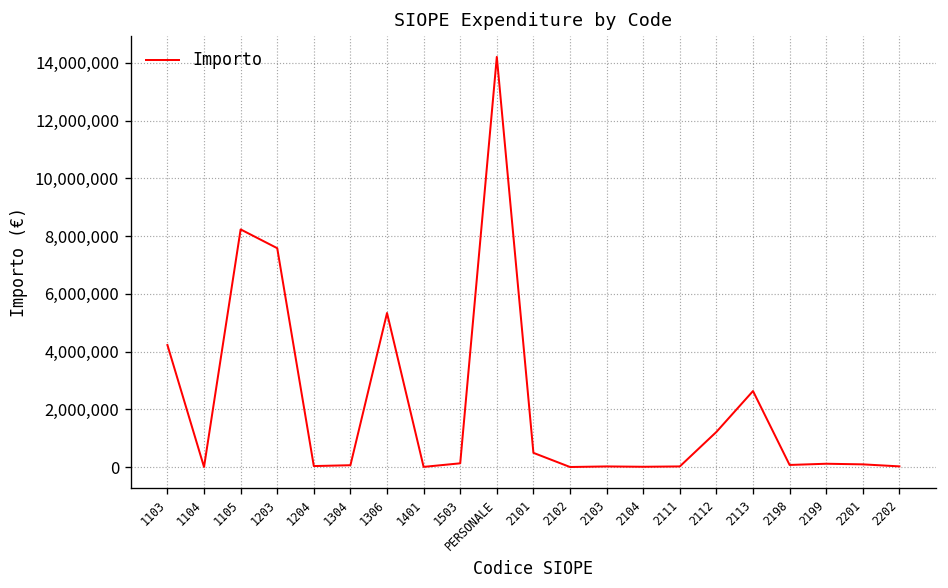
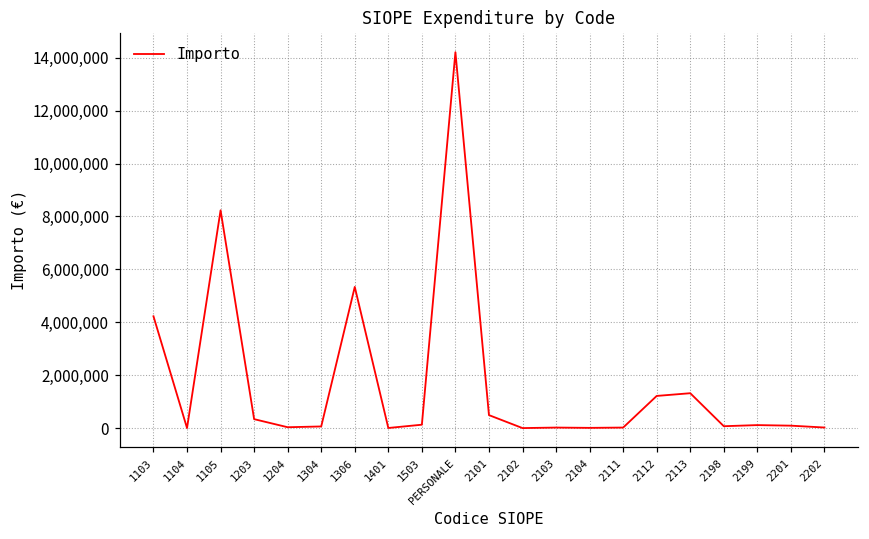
1203: 7,600,000 -> 300,000
2113: 2,600,000 -> 1,300,000
